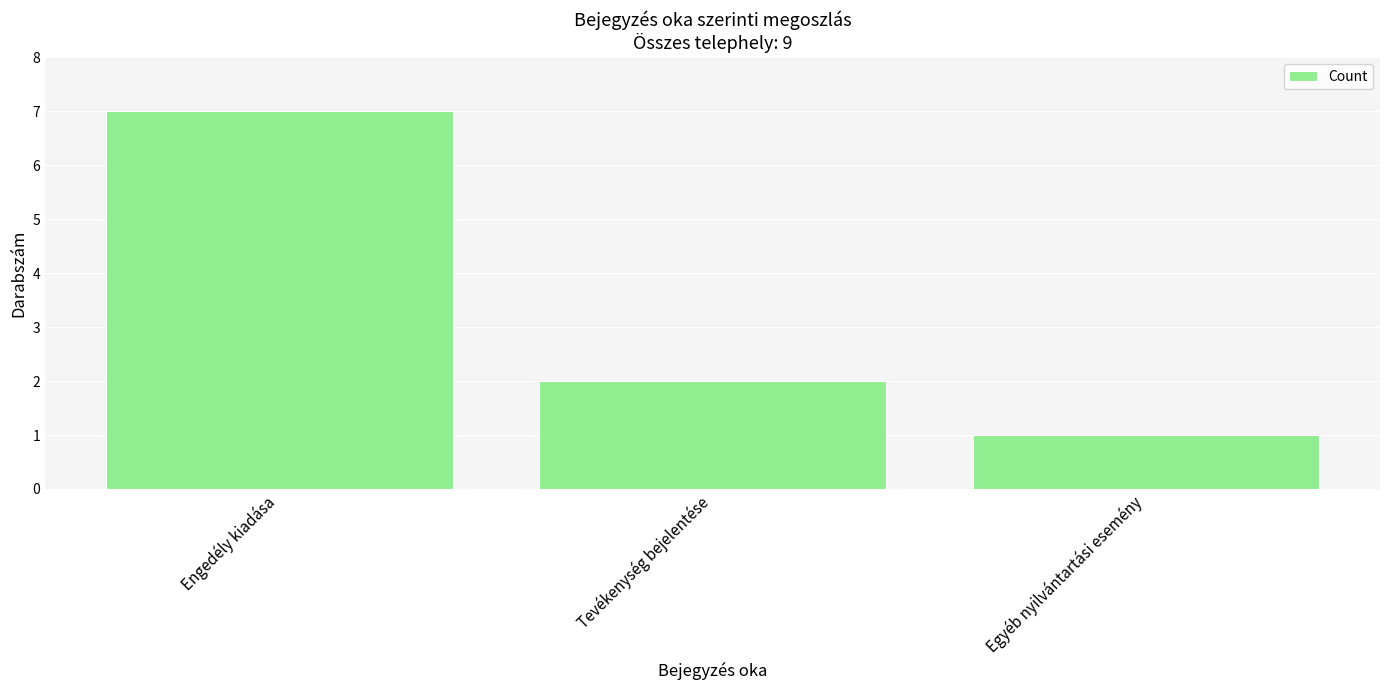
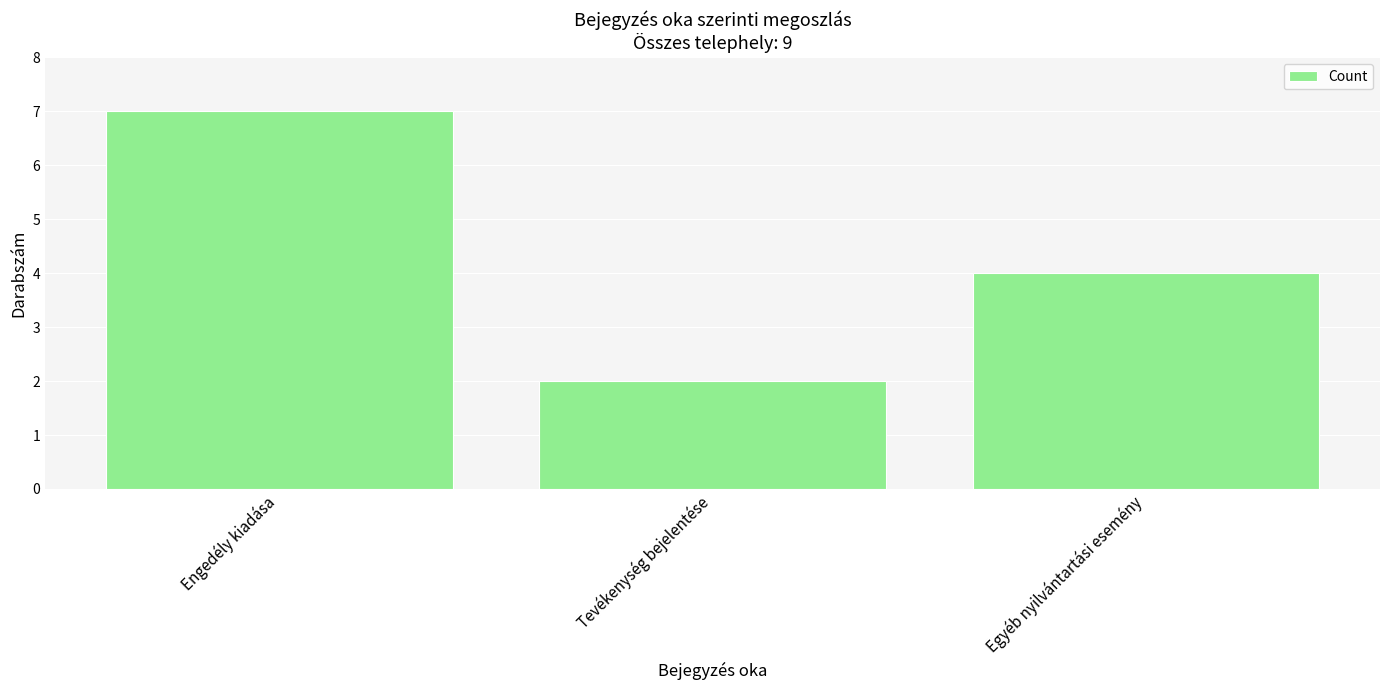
Egyéb nyilvántartási esemény: 1 -> 4
